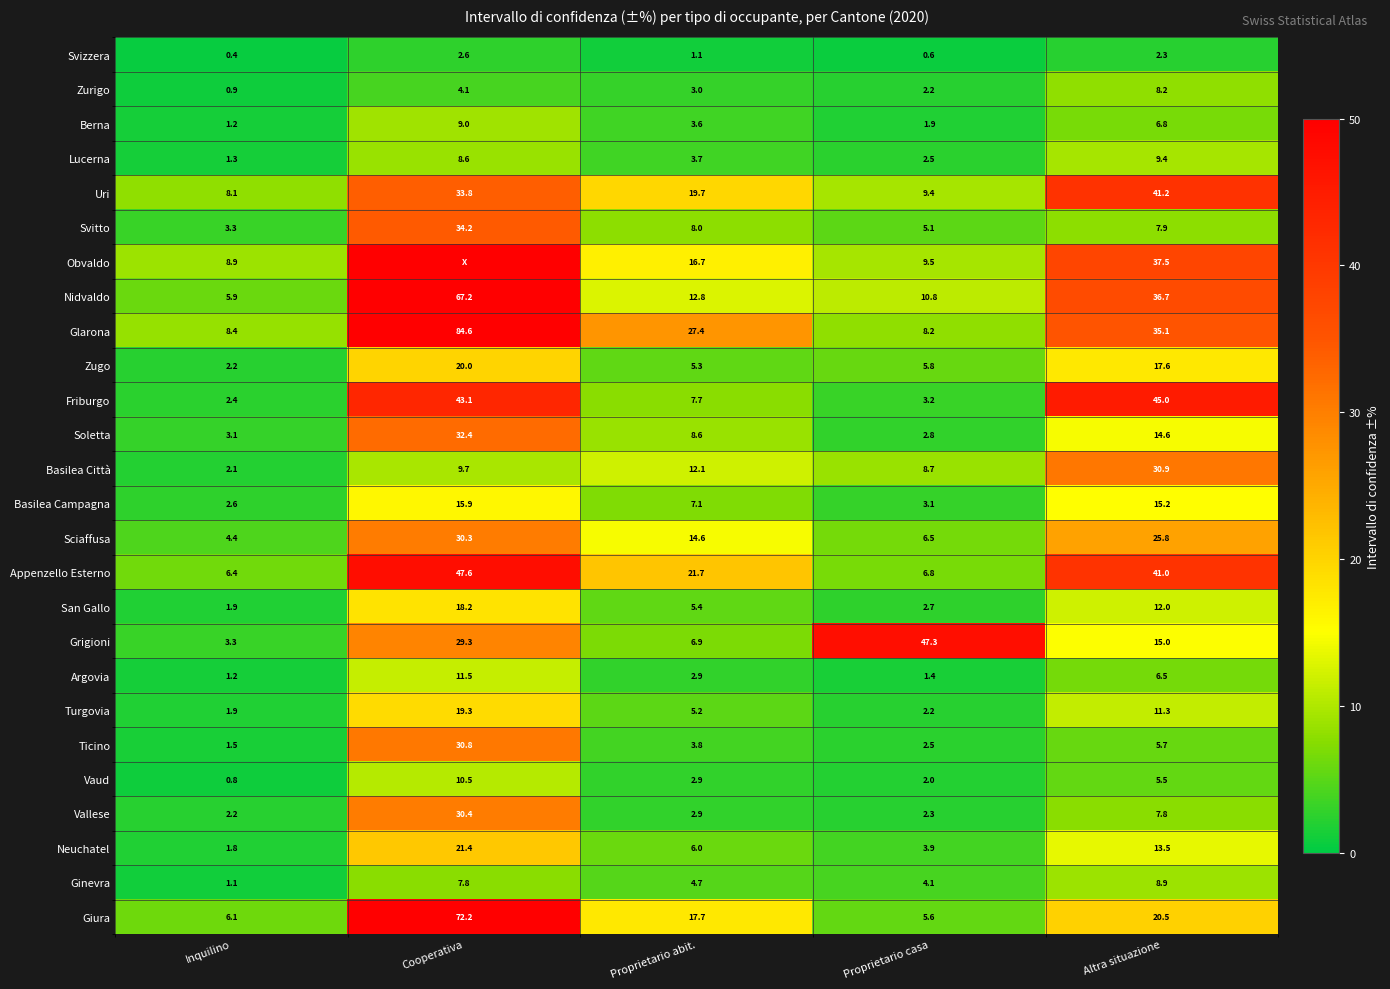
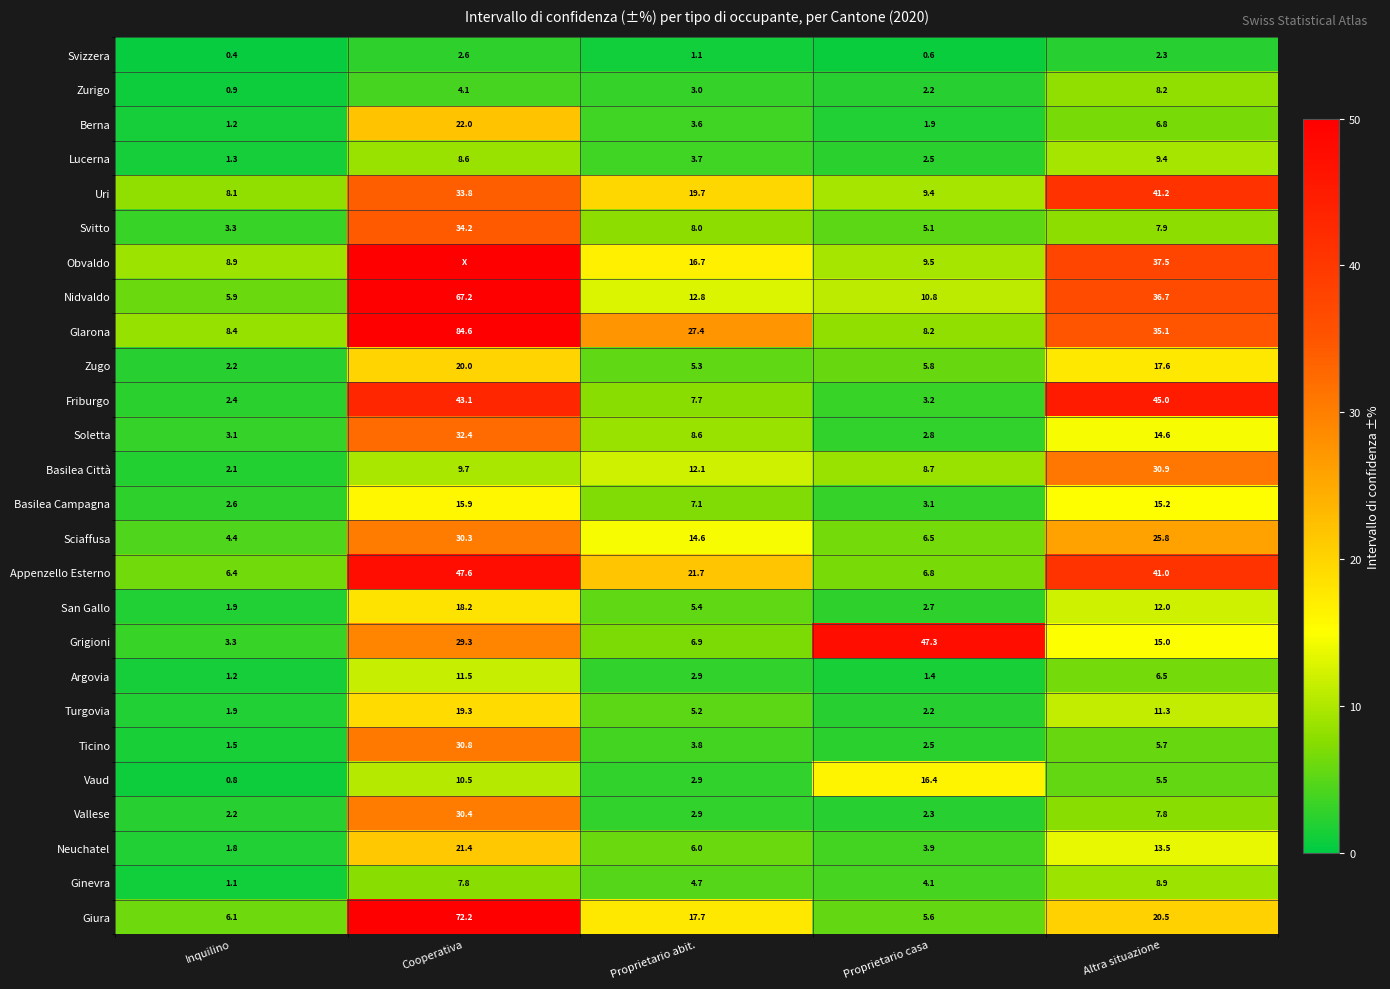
Berna, Cooperativa: 9.0 -> 22.0
Vaud, Proprietario casa: 2.0 -> 16.4
